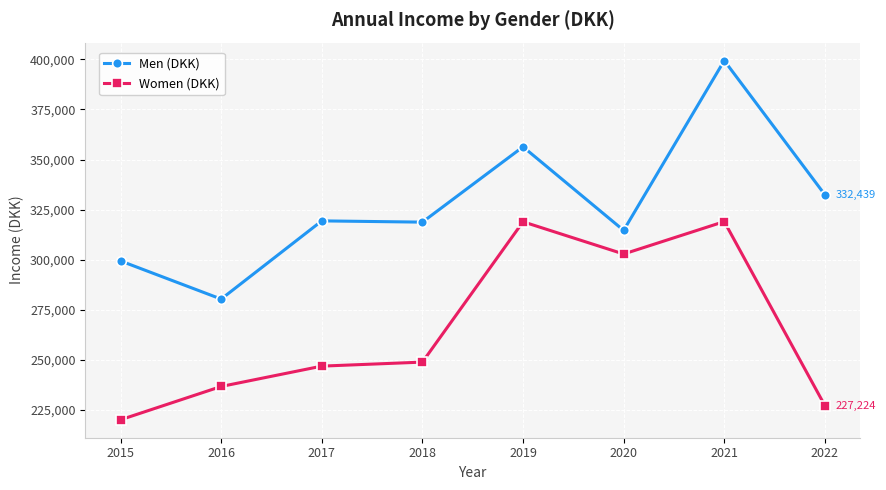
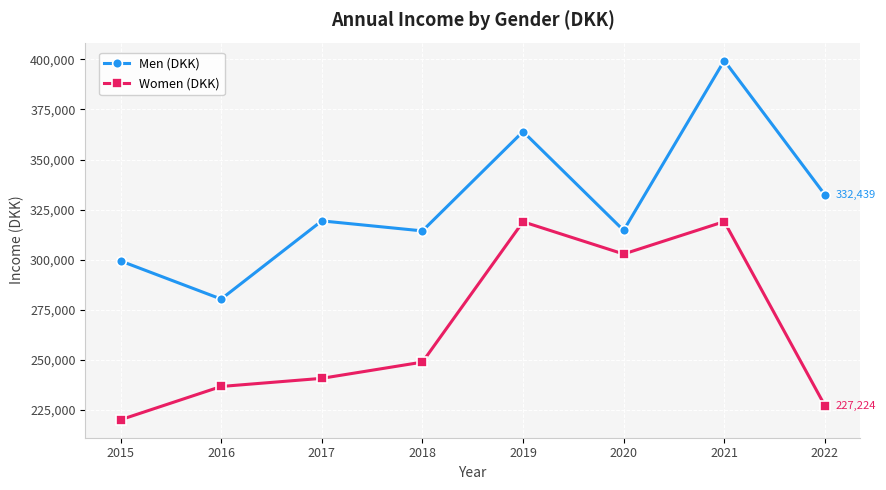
Women (DKK), 2017: 247,000 -> 241,000
Men (DKK), 2018: 319,000 -> 314,000
Men (DKK), 2019: 356,000 -> 364,000
